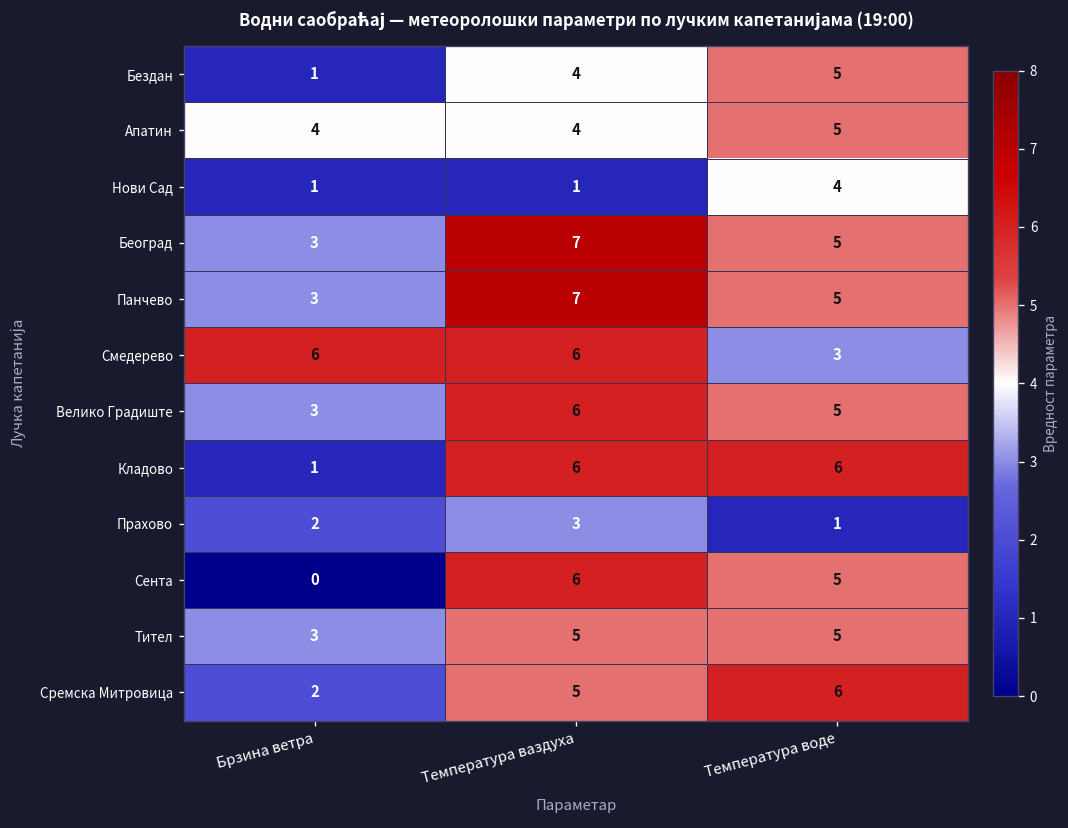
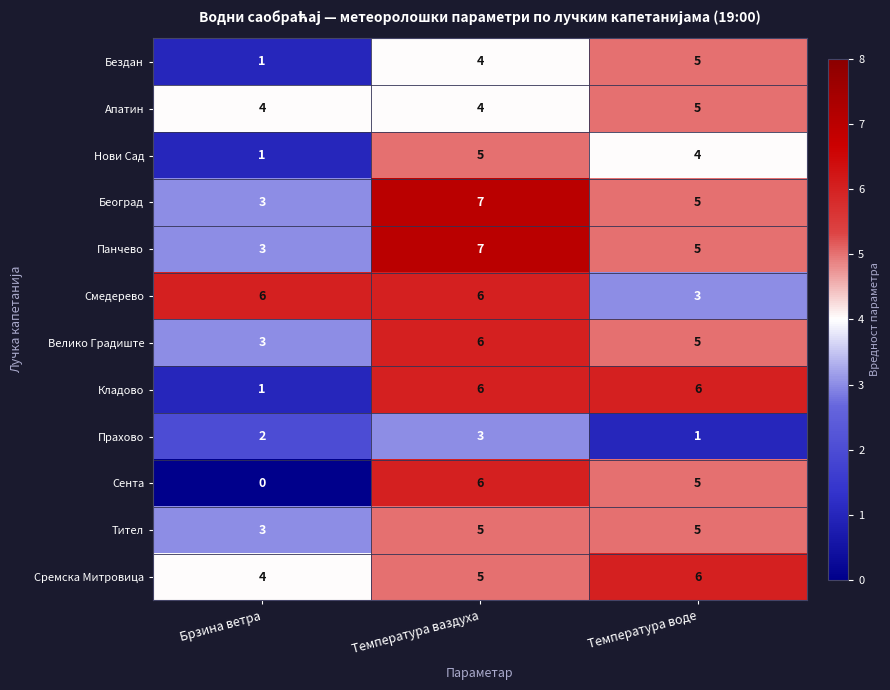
Нови Сад, Температура ваздуха: 1 -> 5
Сремска Митровица, Брзина ветра: 2 -> 4
